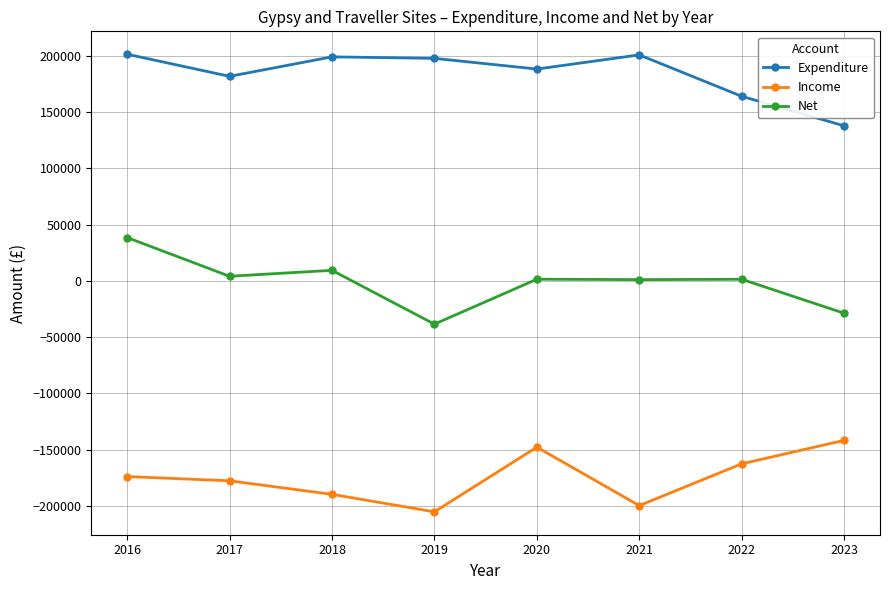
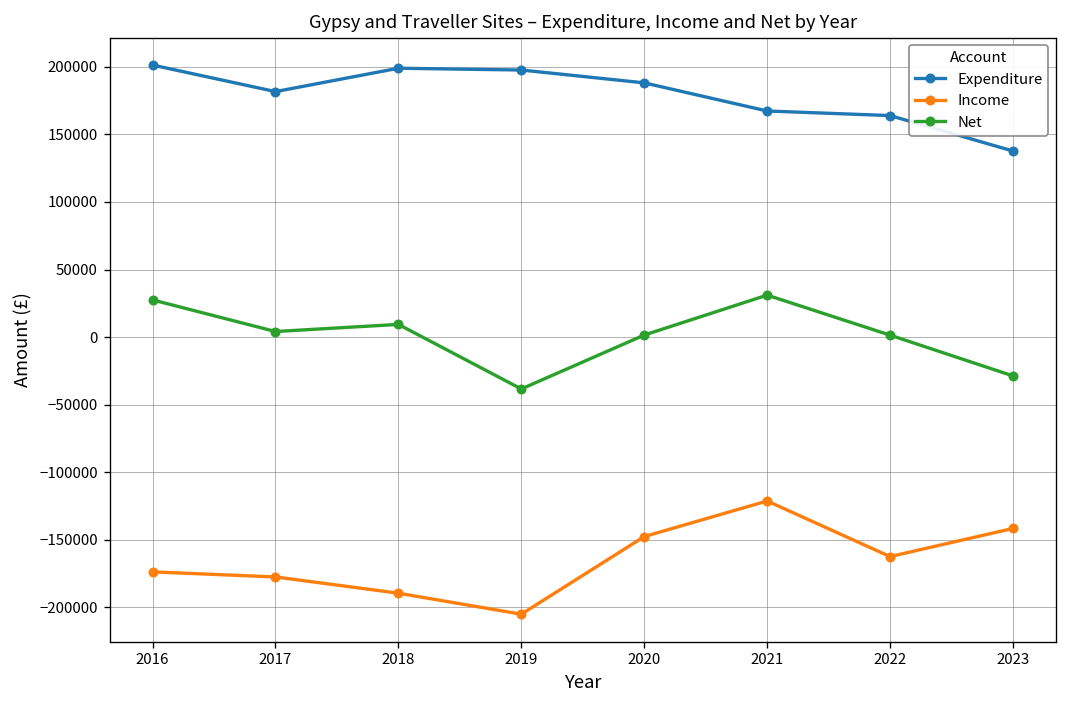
Net, 2016: 38000 -> 27000
Expenditure, 2021: 201000 -> 167000
Income, 2021: -200000 -> -121000
Net, 2021: 1000 -> 31000
